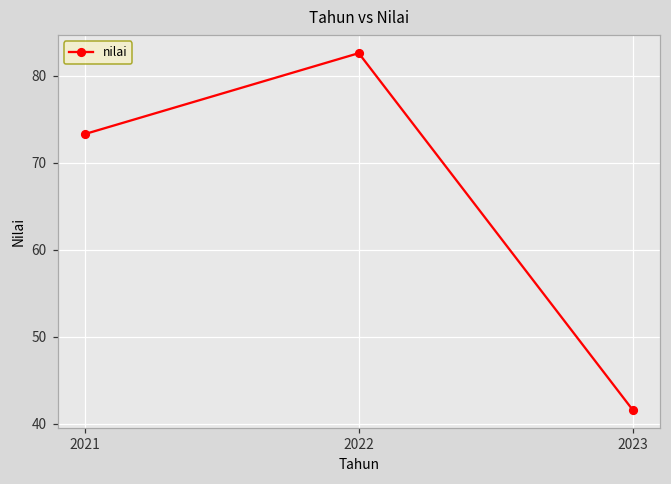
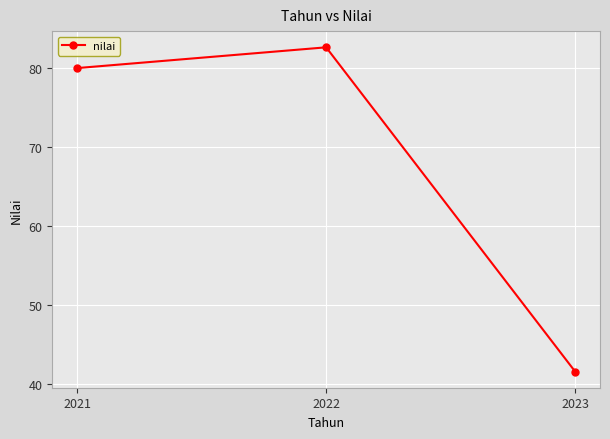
2021: 73 -> 80
